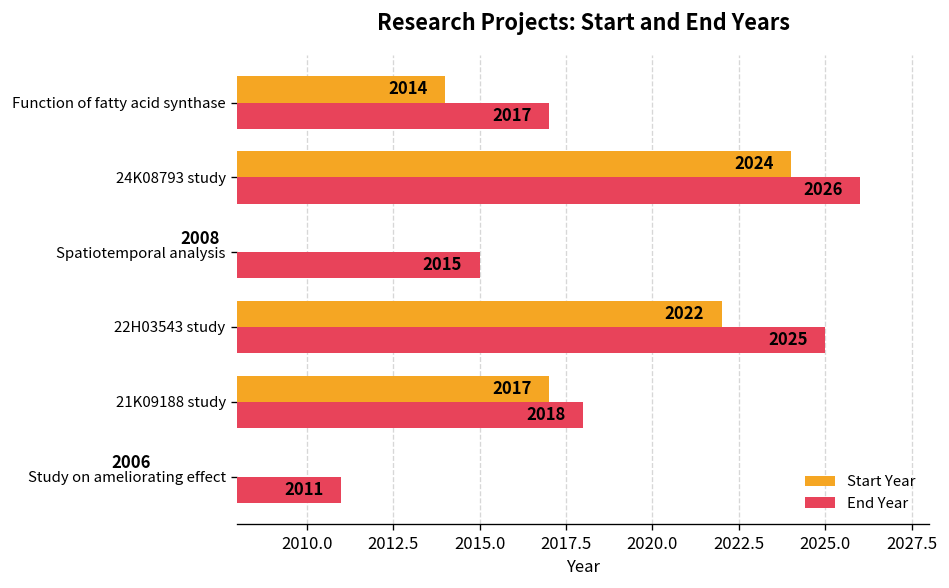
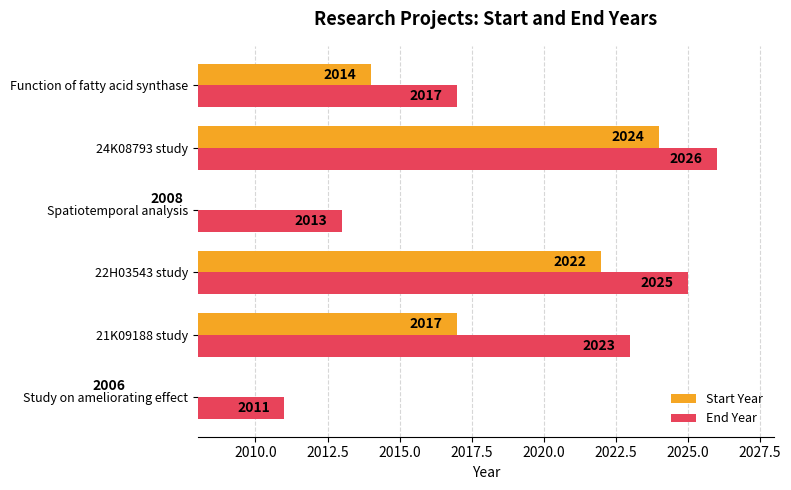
End Year, Spatiotemporal analysis: 2015 -> 2013
End Year, 21K09188 study: 2018 -> 2023
